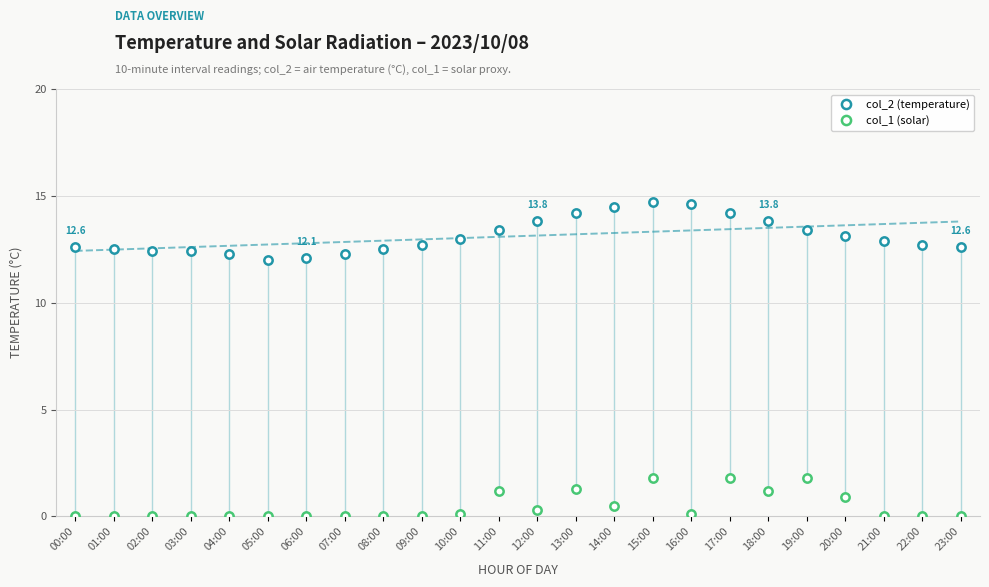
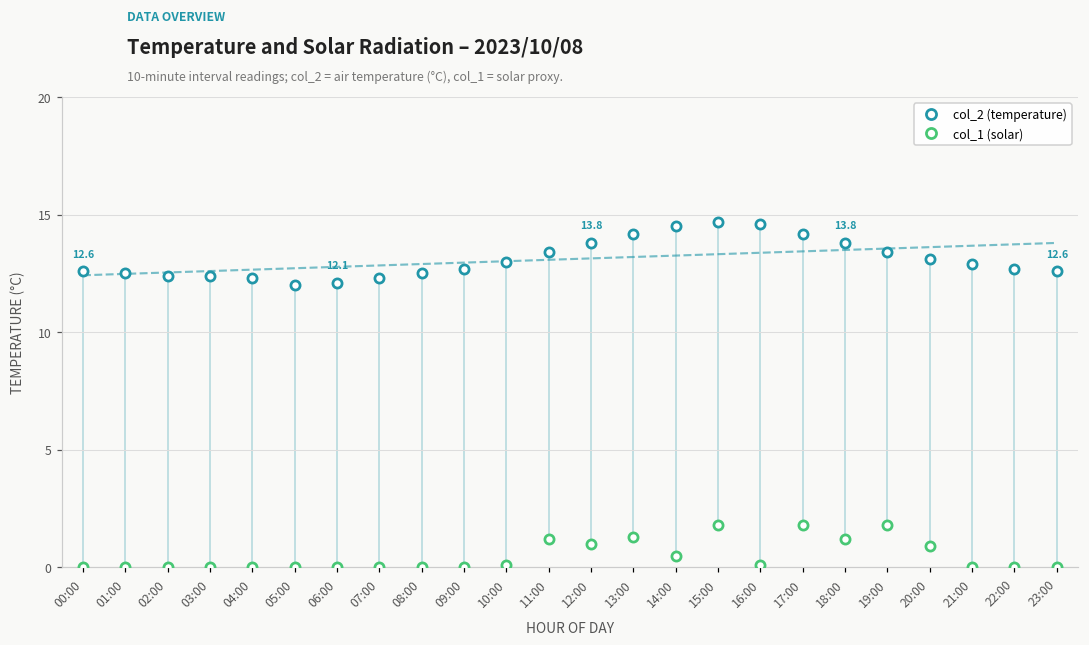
col_1 (solar), 12:00: 0.3 -> 1.0
